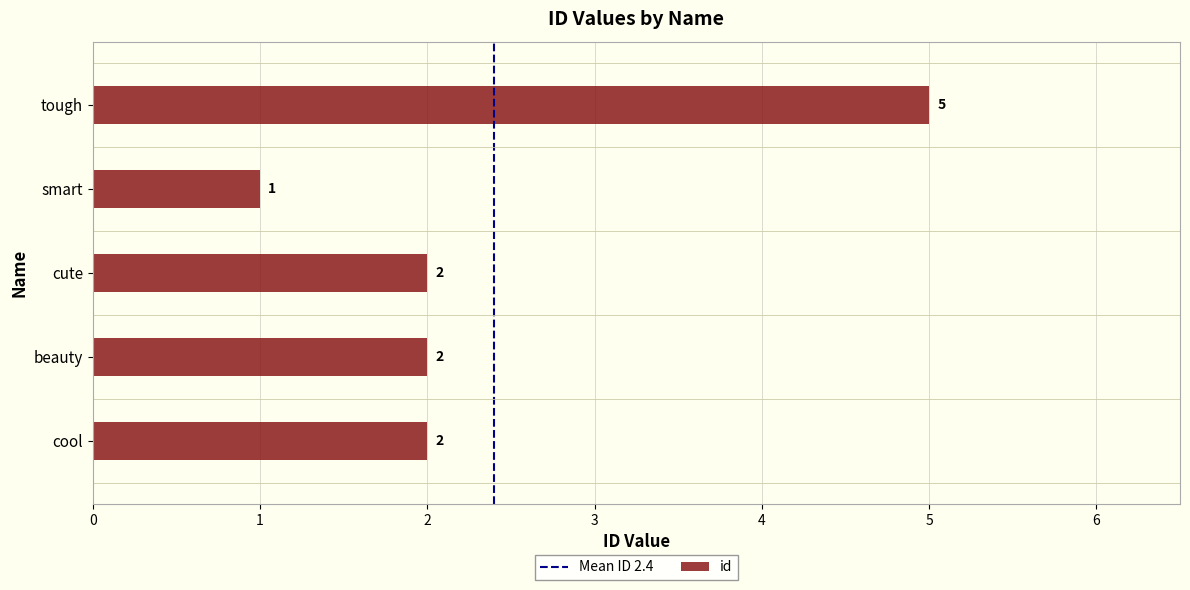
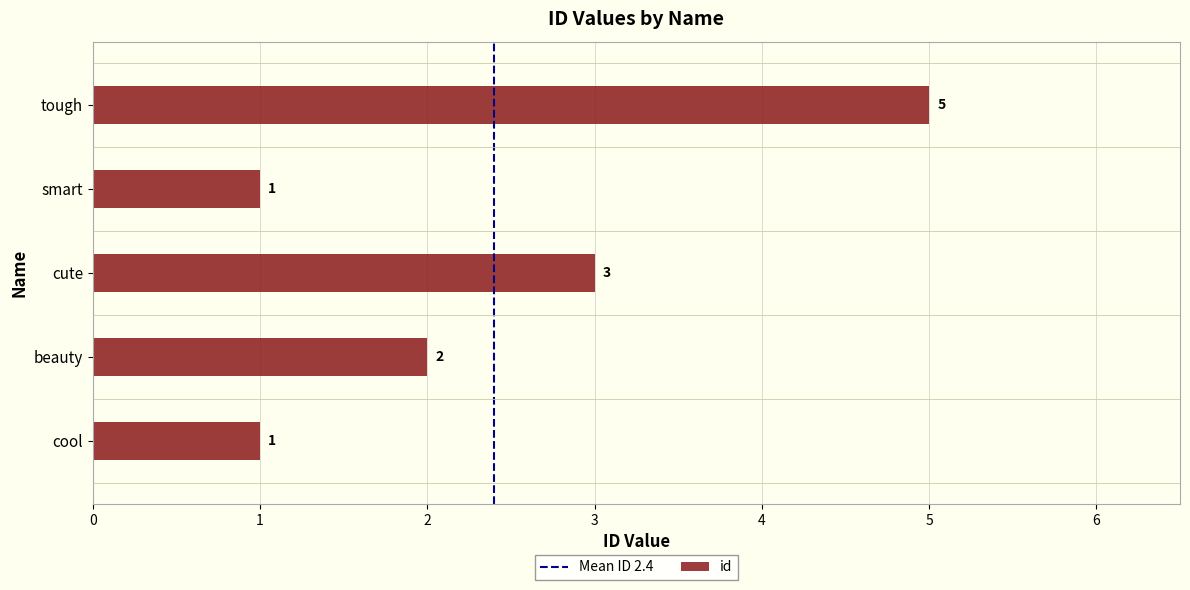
cute: 2 -> 3
cool: 2 -> 1
